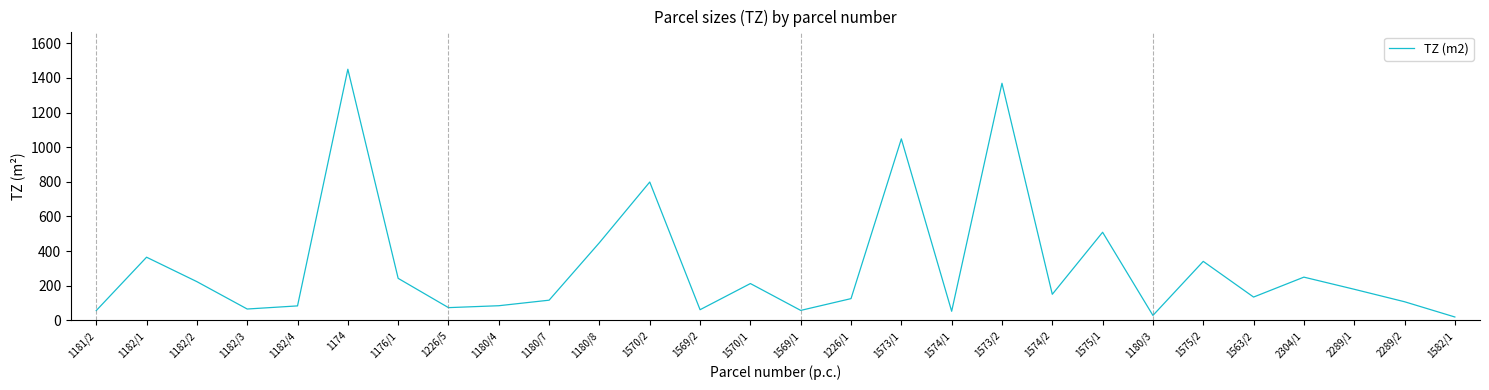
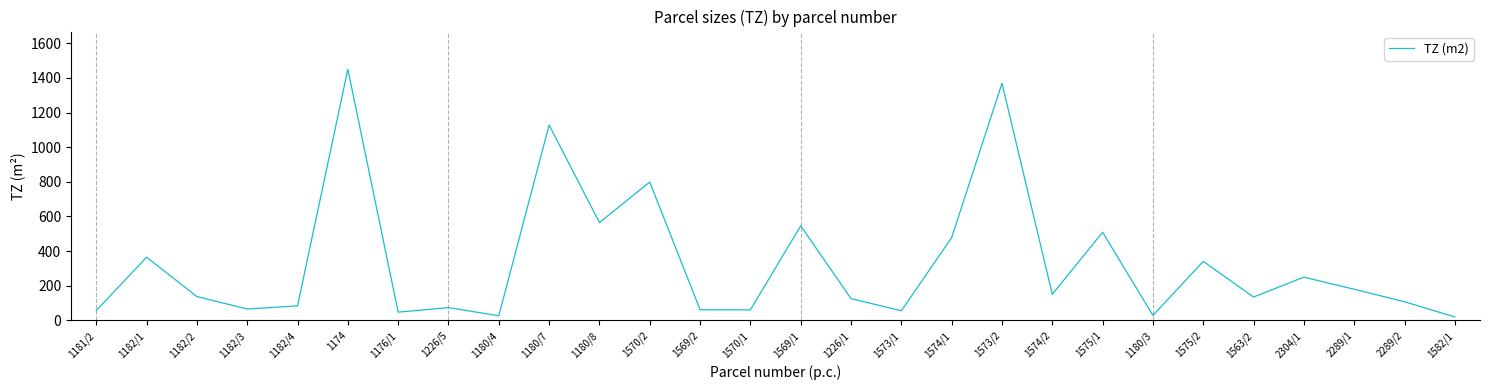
1182/2: 220 -> 140
1176/1: 240 -> 50
1180/4: 90 -> 30
1180/7: 120 -> 1130
1180/8: 450 -> 570
1570/1: 210 -> 60
1569/1: 60 -> 550
1573/1: 1050 -> 60
1574/1: 50 -> 480
